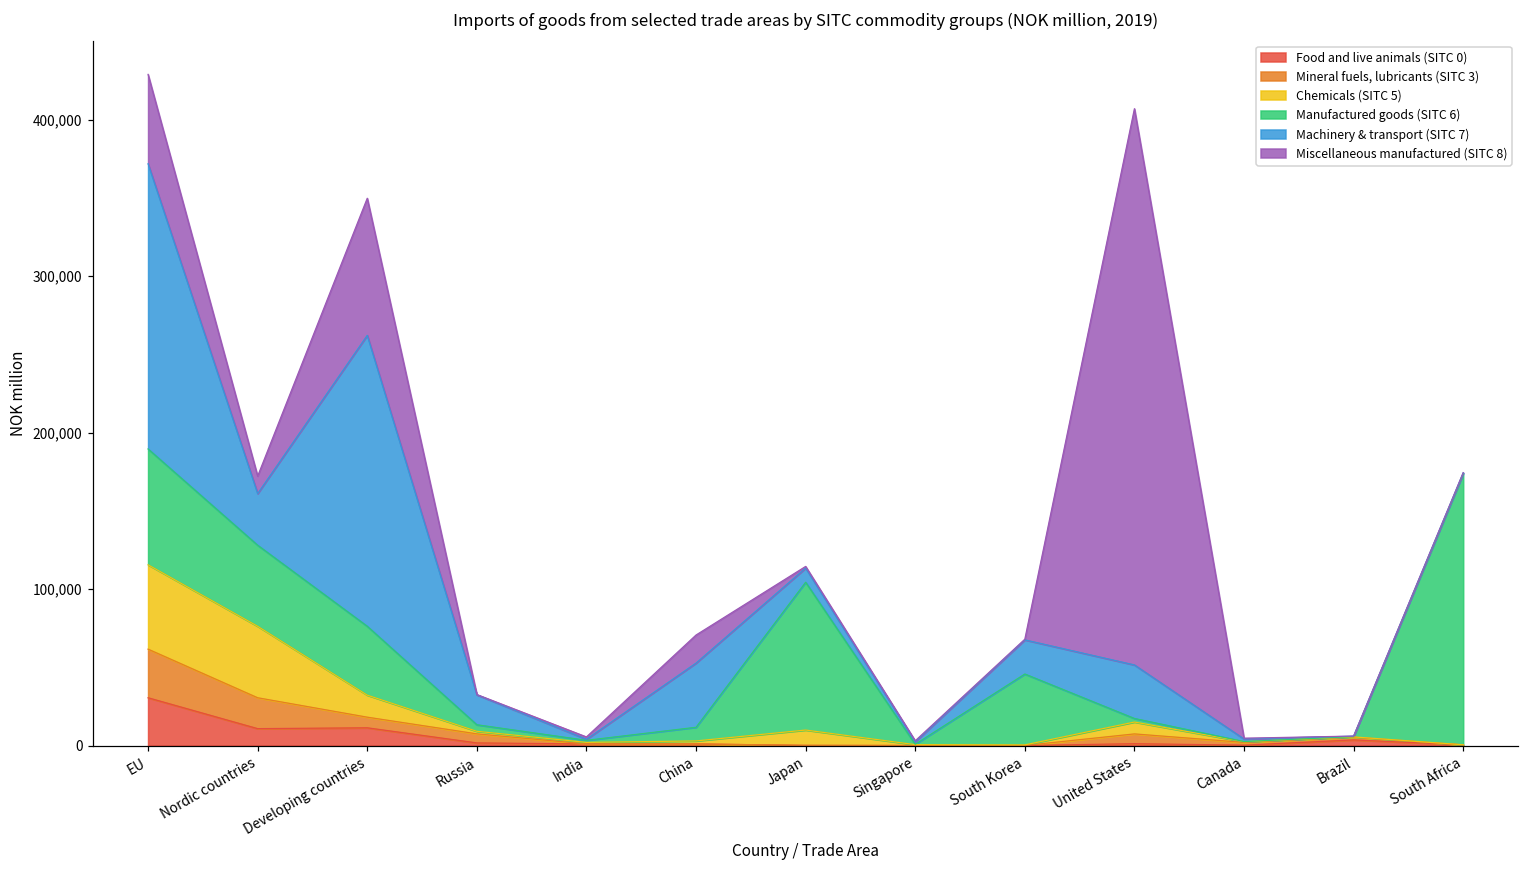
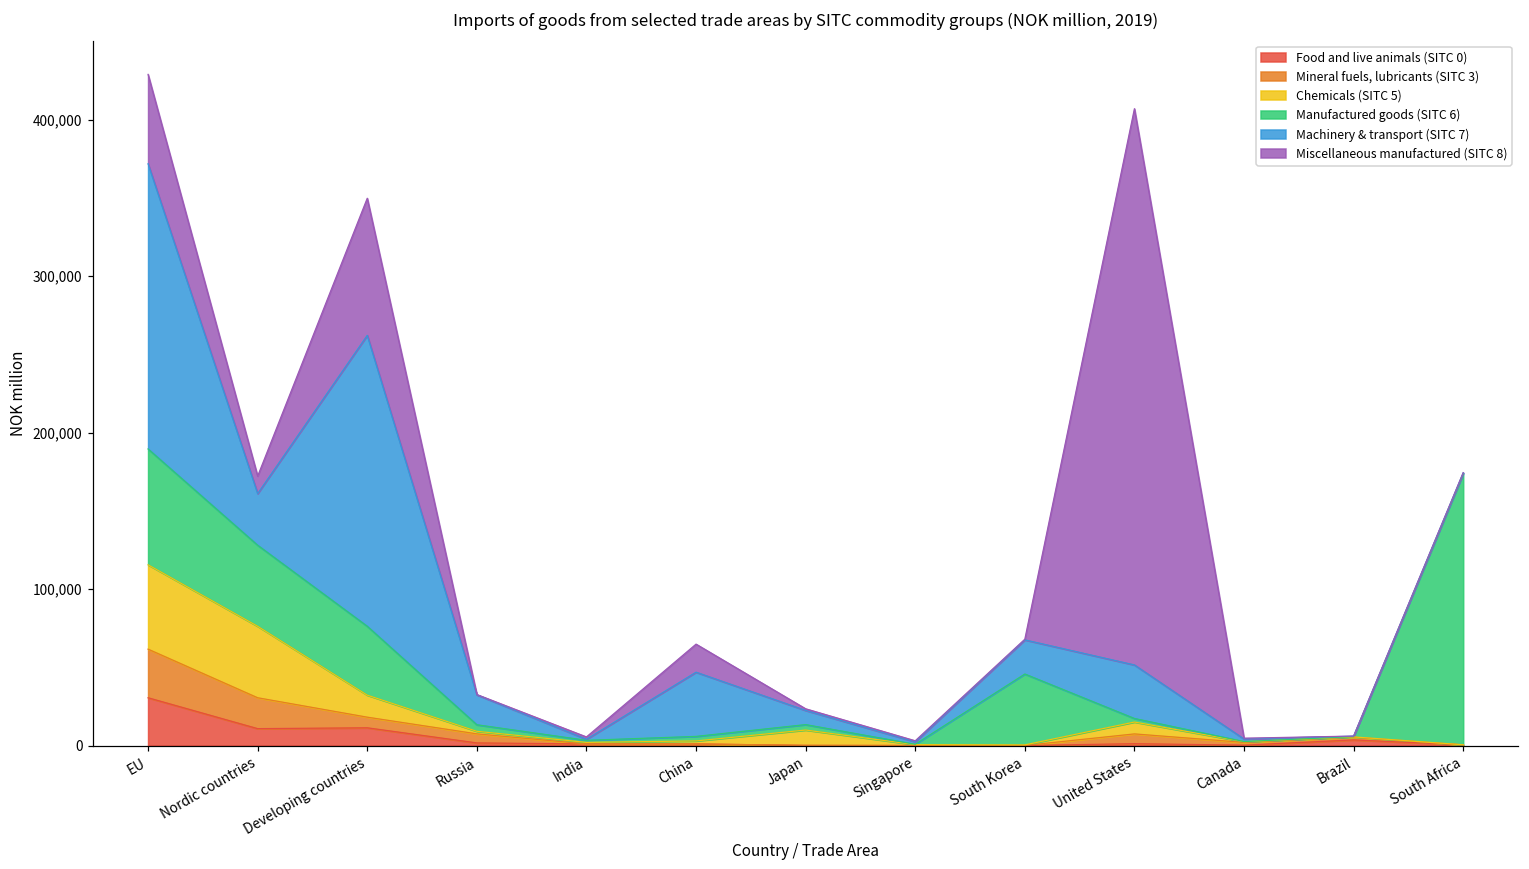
Manufactured goods (SITC 6), China: 9,000 -> 3,000
Manufactured goods (SITC 6), Japan: 94,000 -> 3,000
